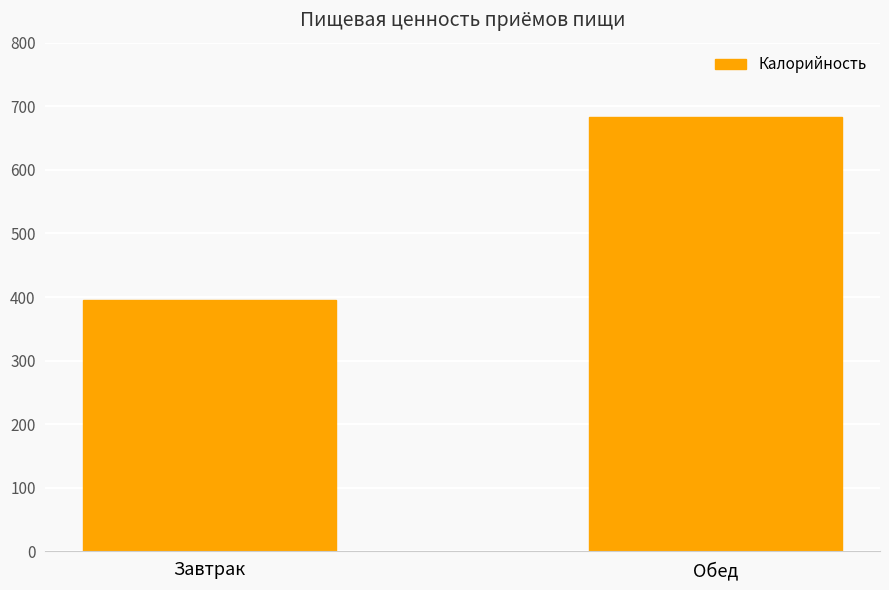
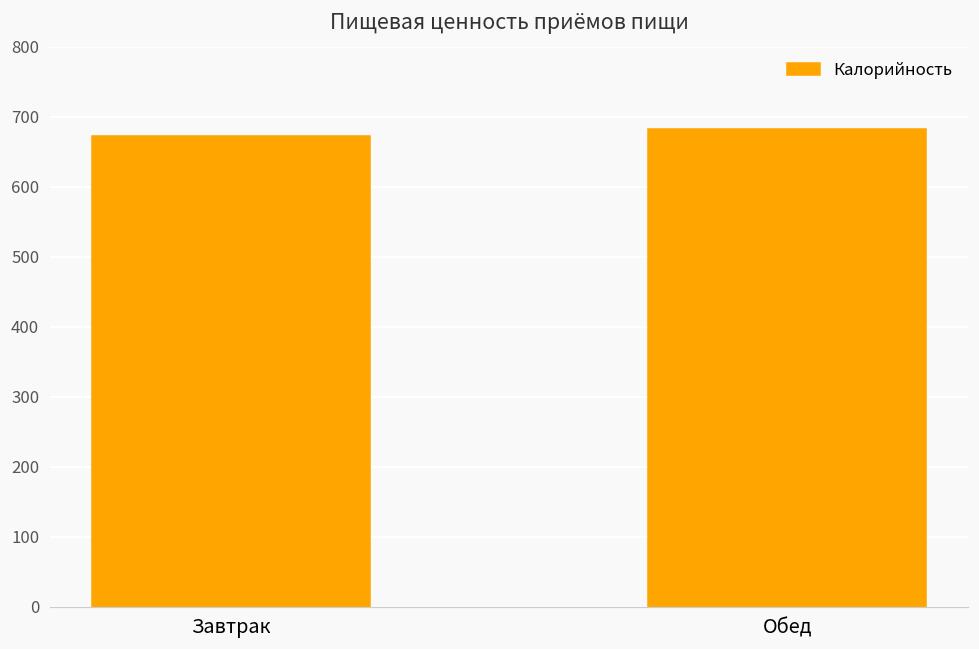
Завтрак: 400 -> 670
